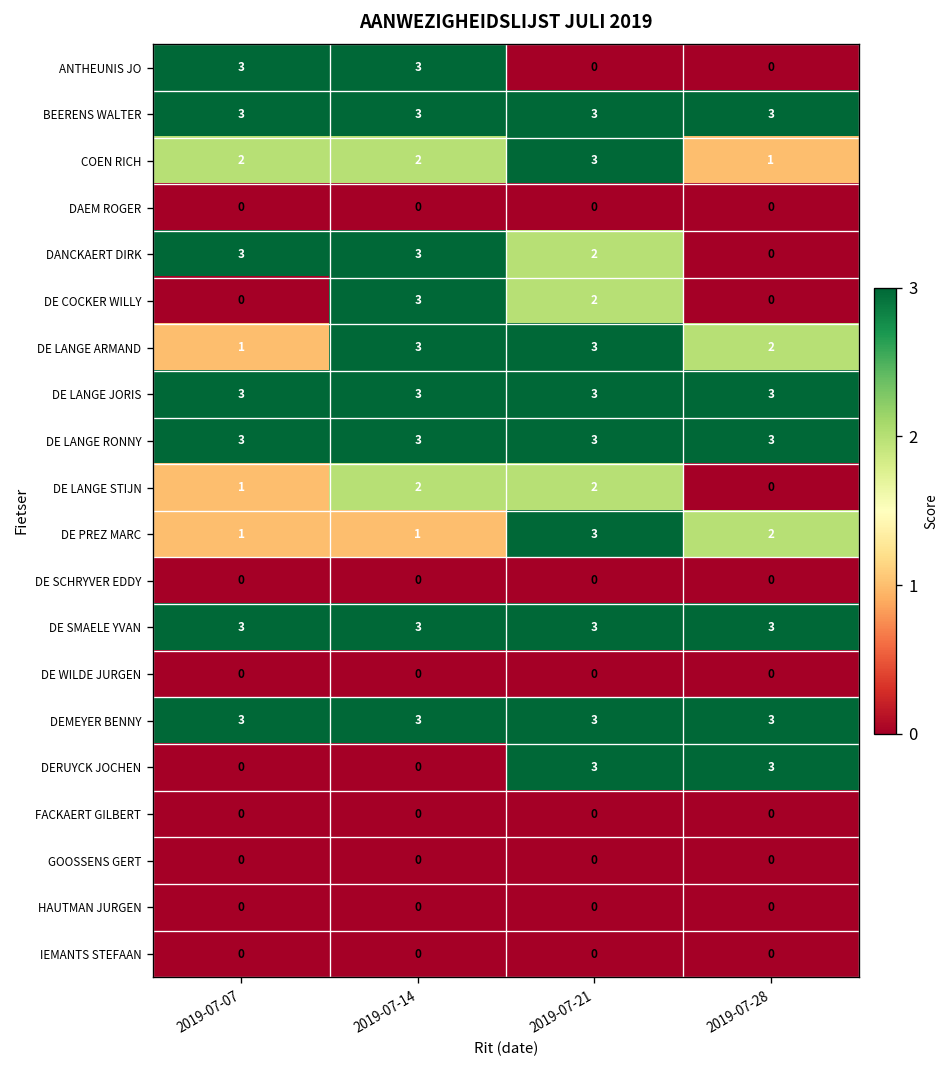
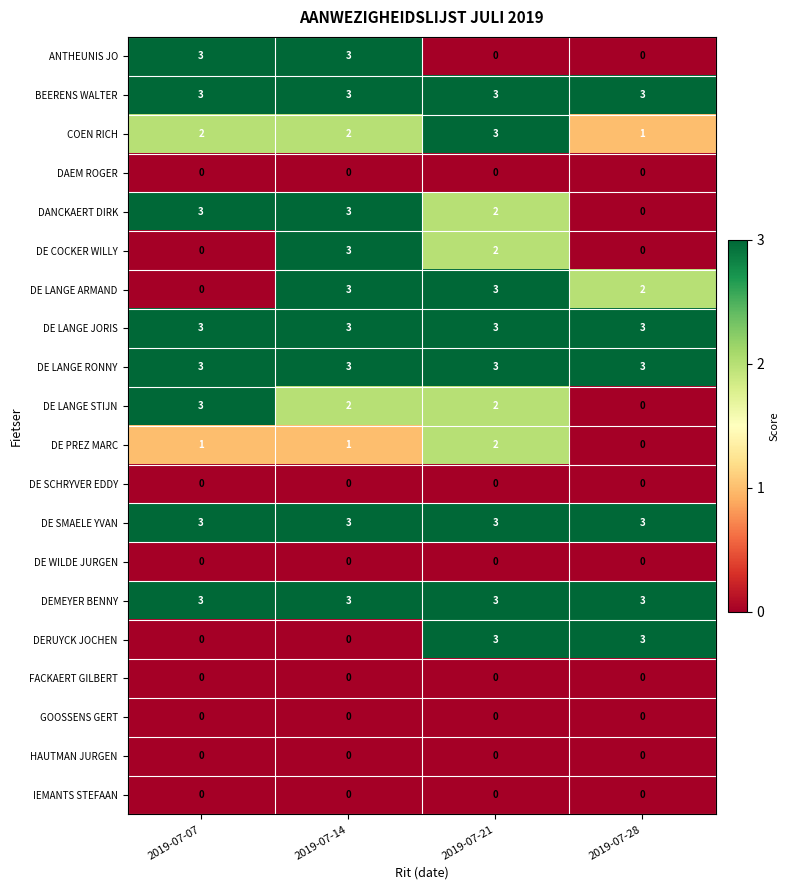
DE LANGE ARMAND, 2019-07-07: 1 -> 0
DE LANGE STIJN, 2019-07-07: 1 -> 3
DE PREZ MARC, 2019-07-21: 3 -> 2
DE PREZ MARC, 2019-07-28: 2 -> 0
